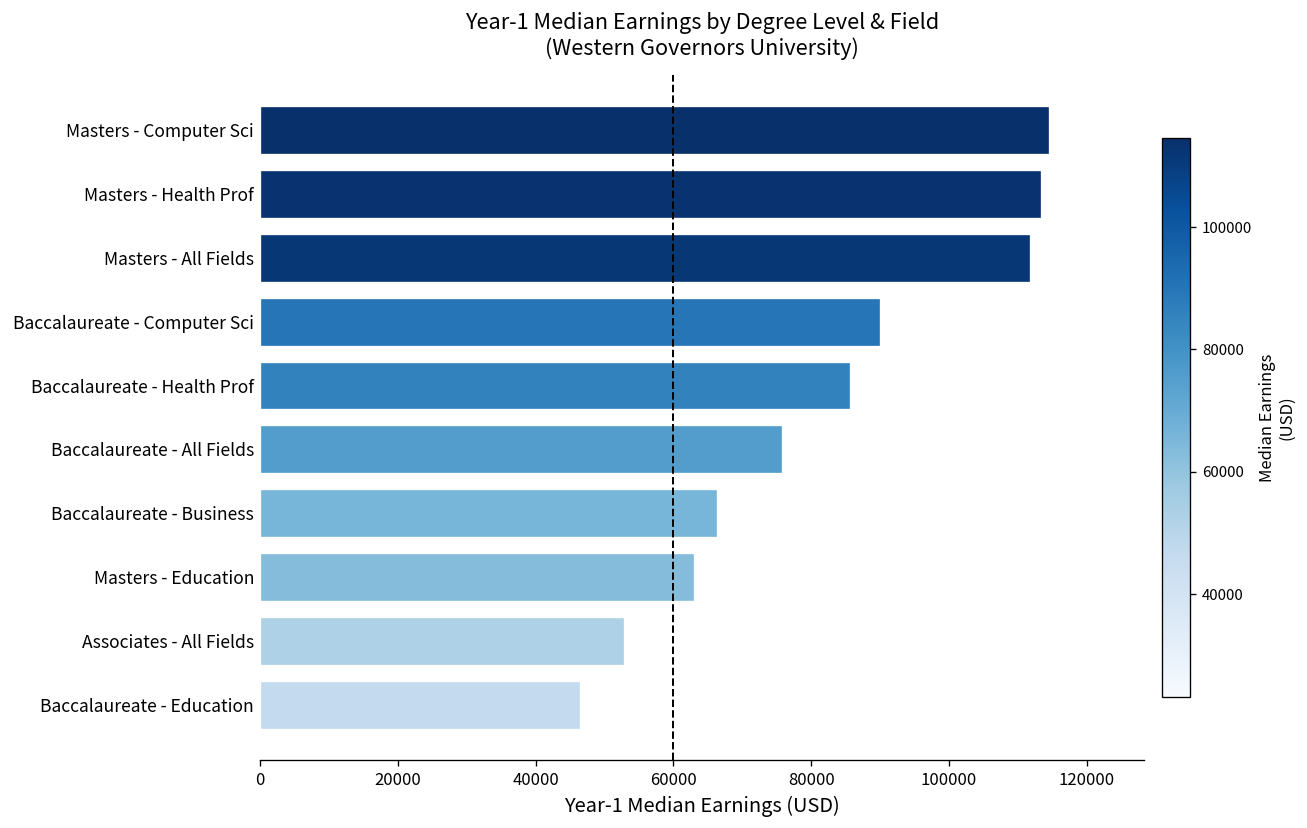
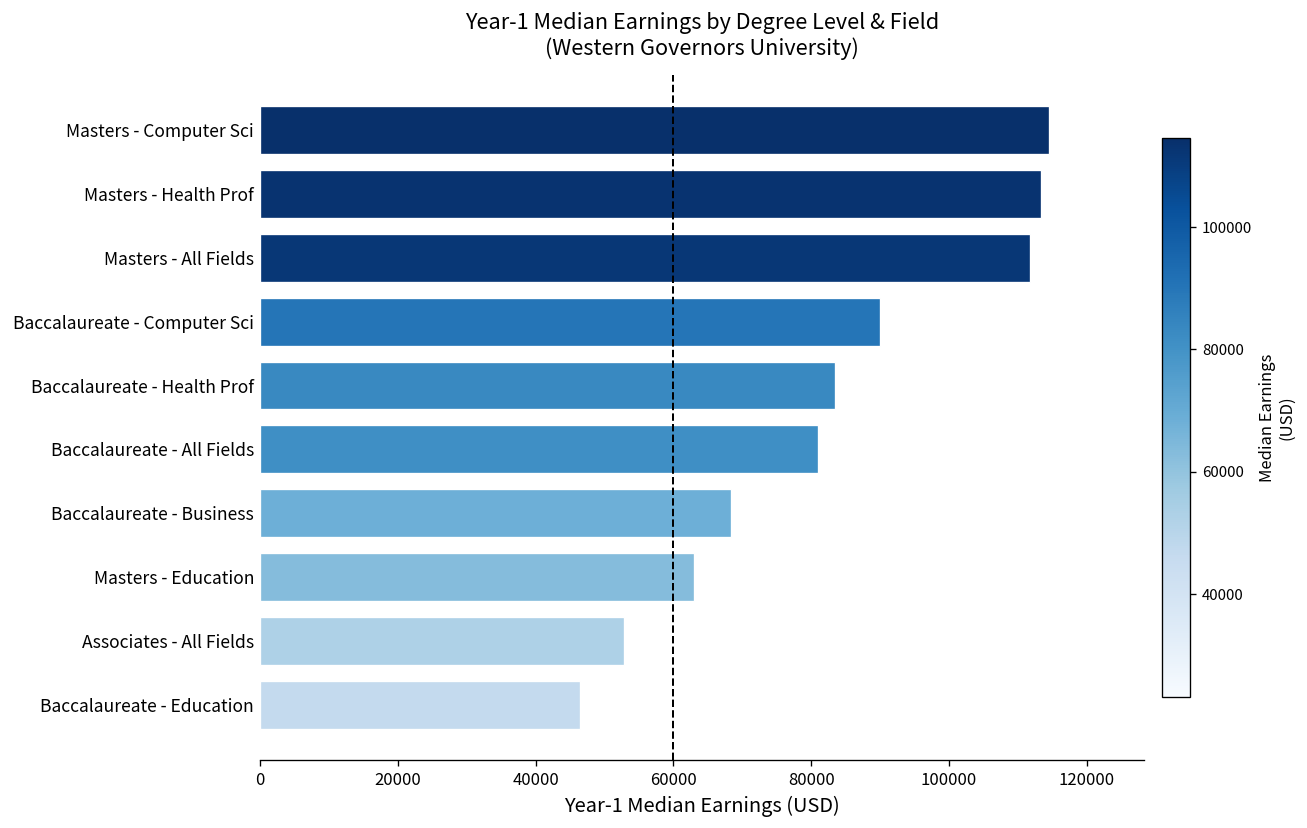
Baccalaureate - Health Prof: 86000 -> 83000
Baccalaureate - All Fields: 76000 -> 81000
Baccalaureate - Business: 66000 -> 68000
